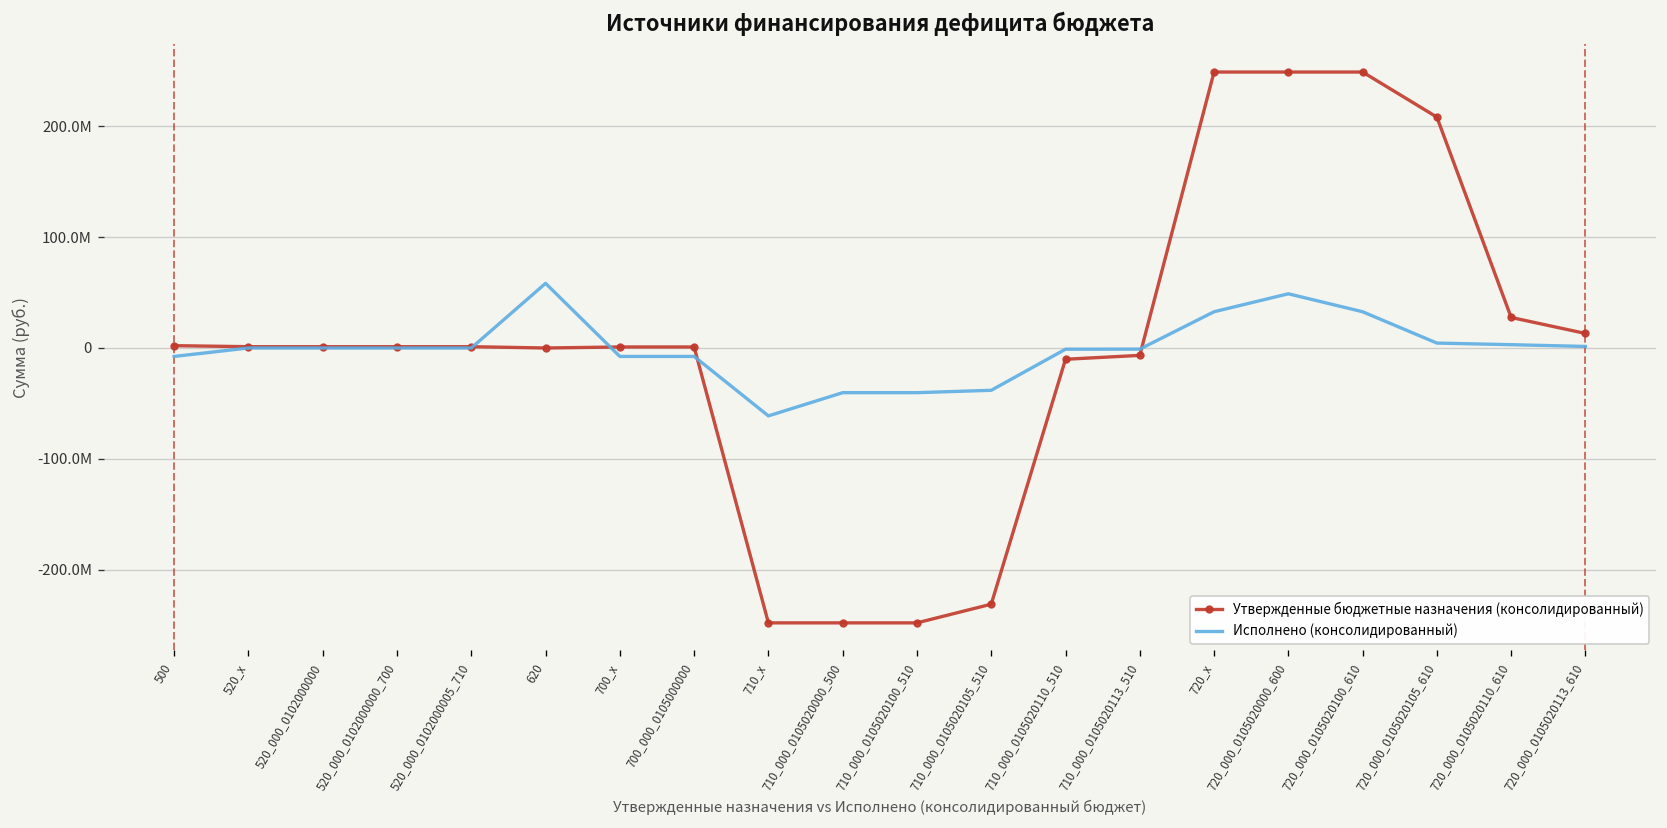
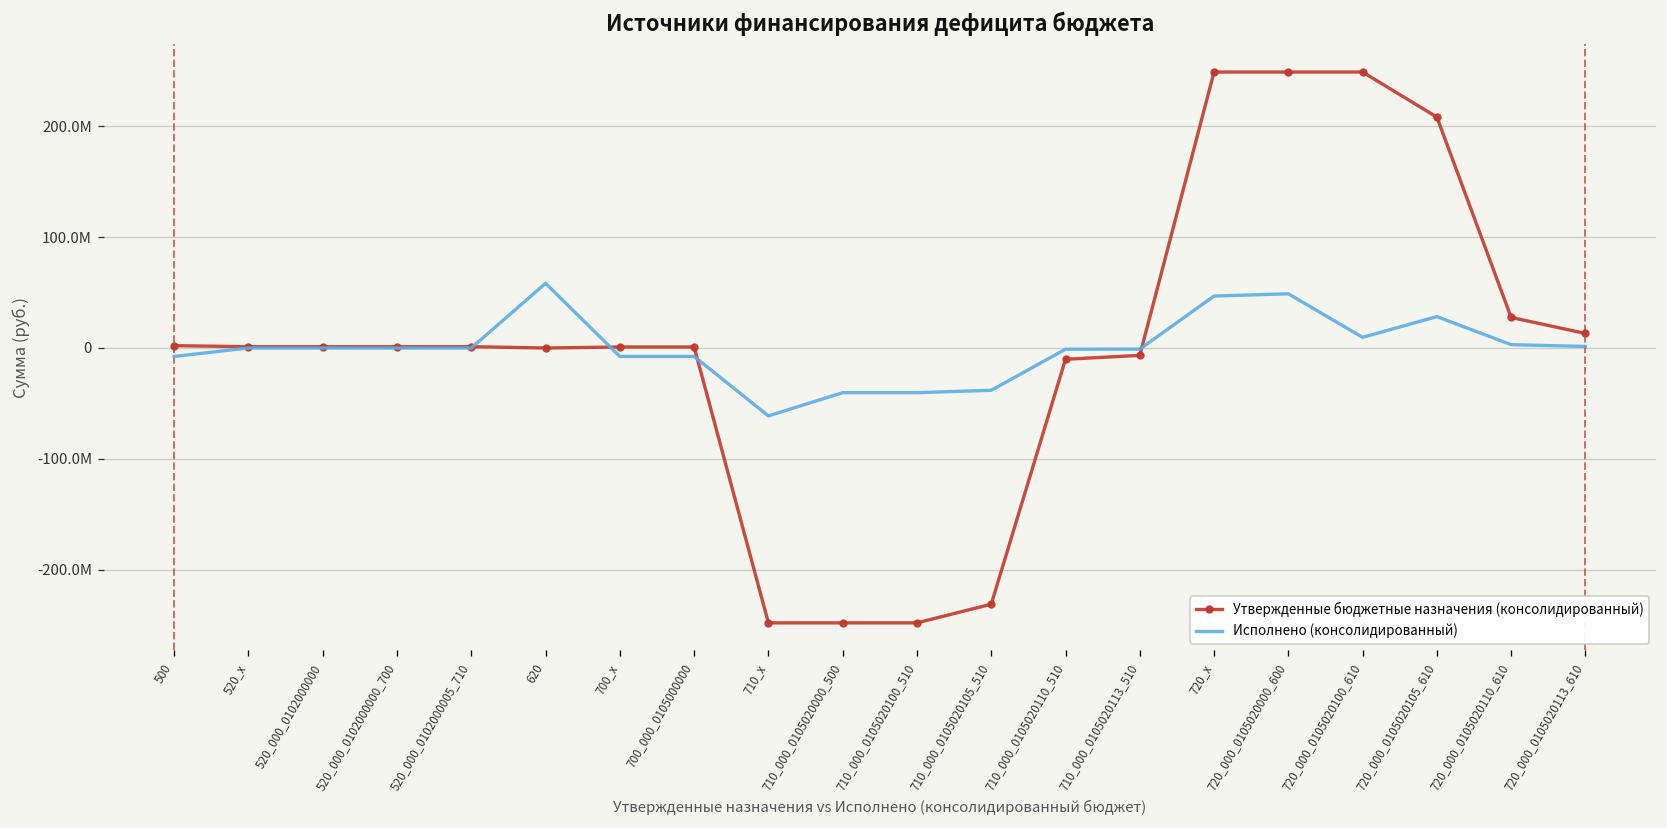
Исполнено (консолидированный), 720_x: 30000000 -> 50000000
Исполнено (консолидированный), 720_000_0105020100_610: 30000000 -> 10000000
Исполнено (консолидированный), 720_000_0105020105_610: 0 -> 30000000
